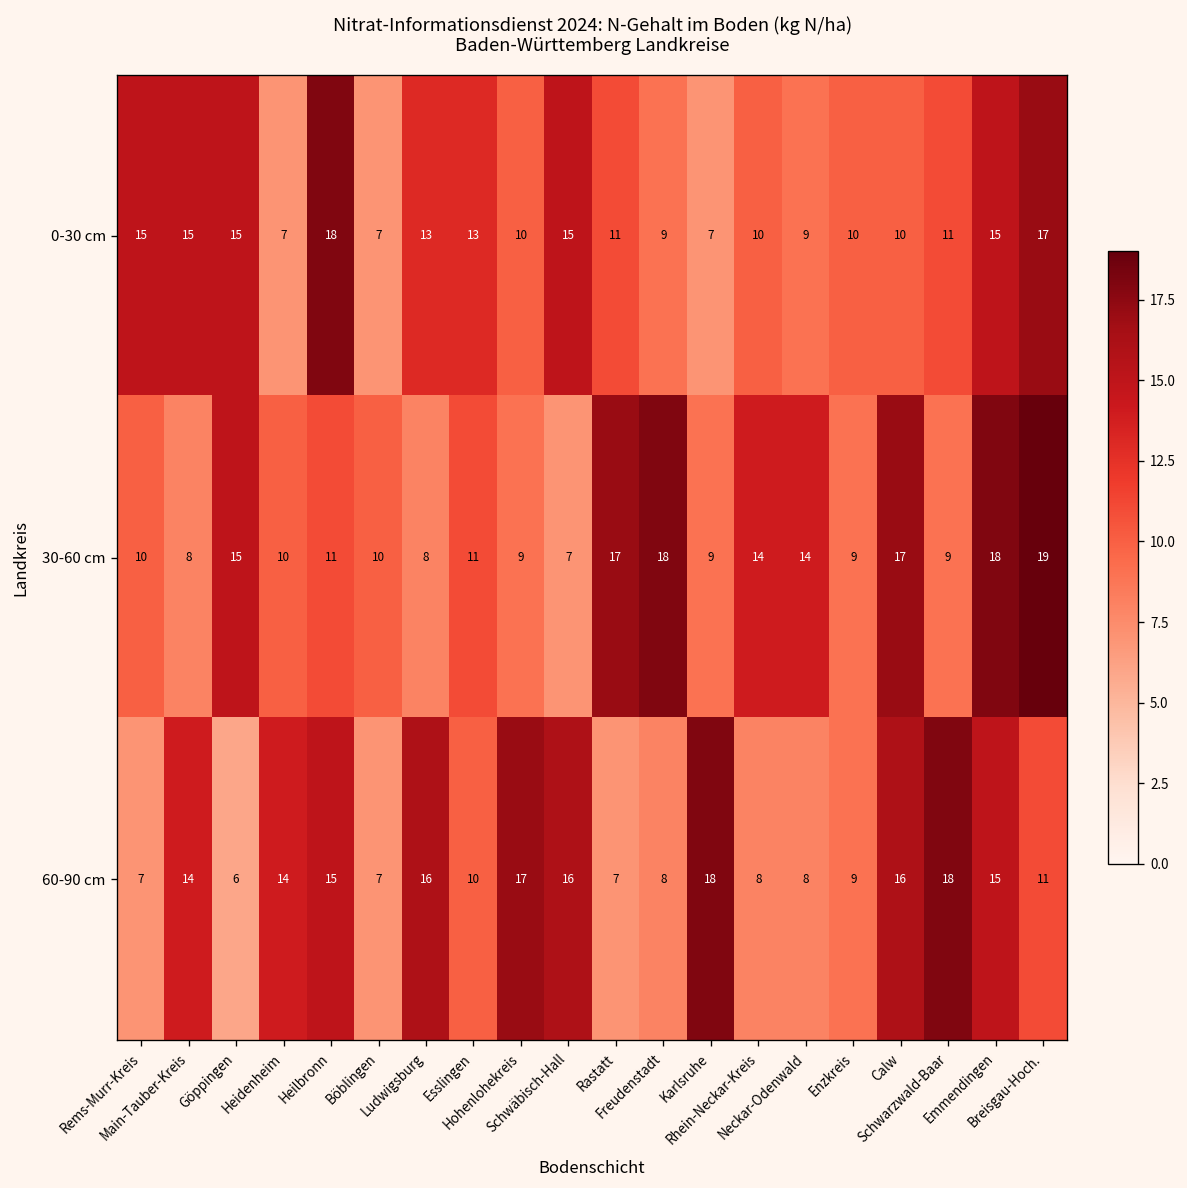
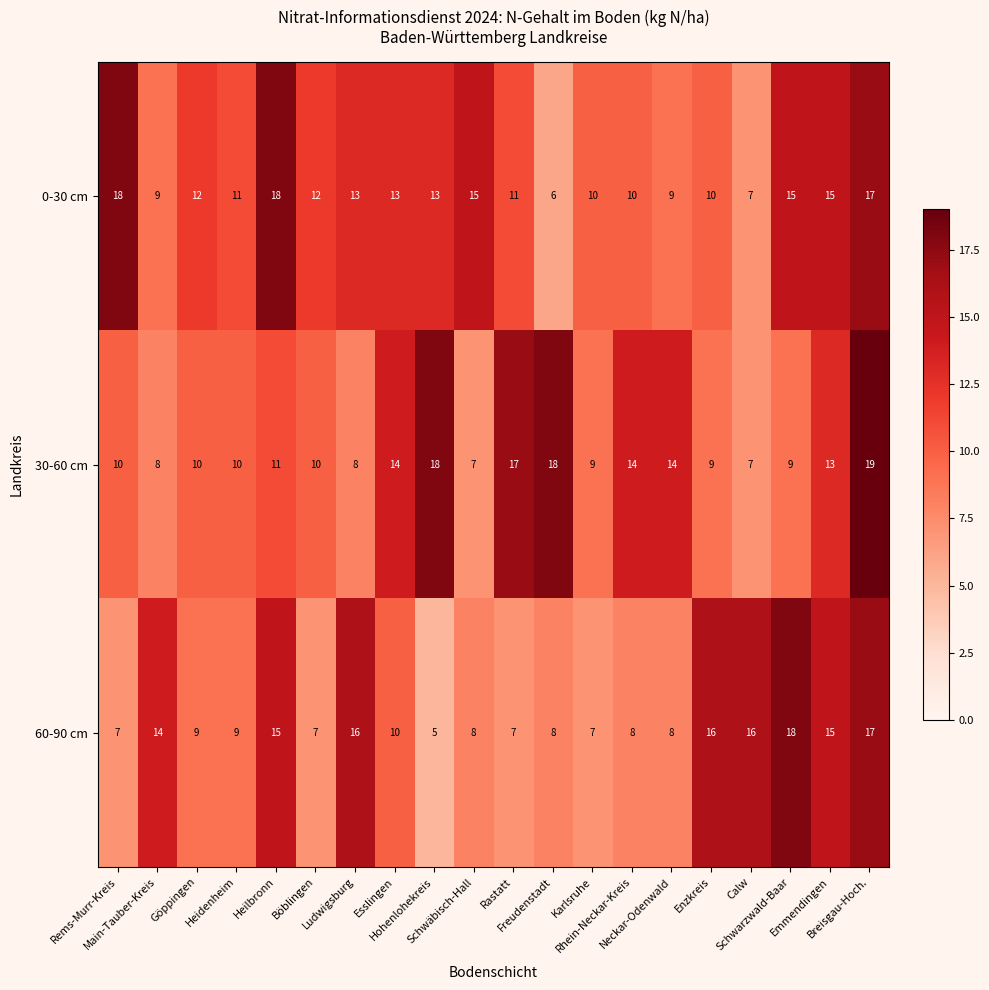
0-30 cm, Rems-Murr-Kreis: 15 -> 18
0-30 cm, Main-Tauber-Kreis: 15 -> 9
0-30 cm, Göppingen: 15 -> 12
0-30 cm, Heidenheim: 7 -> 11
0-30 cm, Böblingen: 7 -> 12
0-30 cm, Hohenlohekreis: 10 -> 13
0-30 cm, Freudenstadt: 9 -> 6
0-30 cm, Karlsruhe: 7 -> 10
0-30 cm, Calw: 10 -> 7
0-30 cm, Schwarzwald-Baar: 11 -> 15
30-60 cm, Göppingen: 15 -> 10
30-60 cm, Esslingen: 11 -> 14
30-60 cm, Hohenlohekreis: 9 -> 18
30-60 cm, Calw: 17 -> 7
30-60 cm, Emmendingen: 18 -> 13
60-90 cm, Göppingen: 6 -> 9
60-90 cm, Heidenheim: 14 -> 9
60-90 cm, Hohenlohekreis: 17 -> 5
60-90 cm, Schwäbisch-Hall: 16 -> 8
60-90 cm, Karlsruhe: 18 -> 7
60-90 cm, Enzkreis: 9 -> 16
60-90 cm, Breisgau-Hoch.: 11 -> 17
